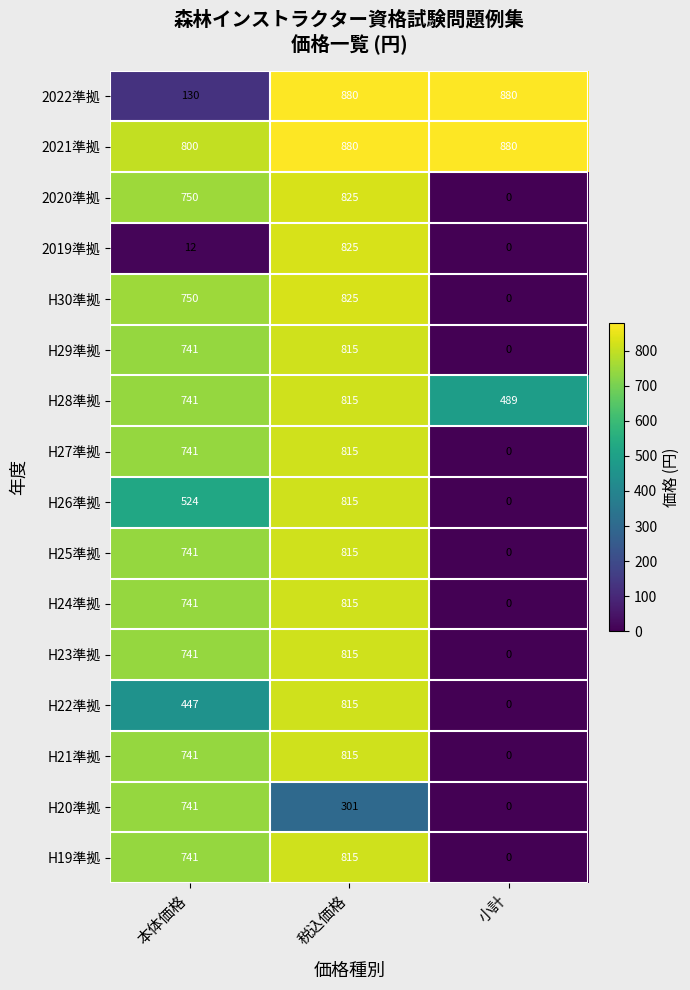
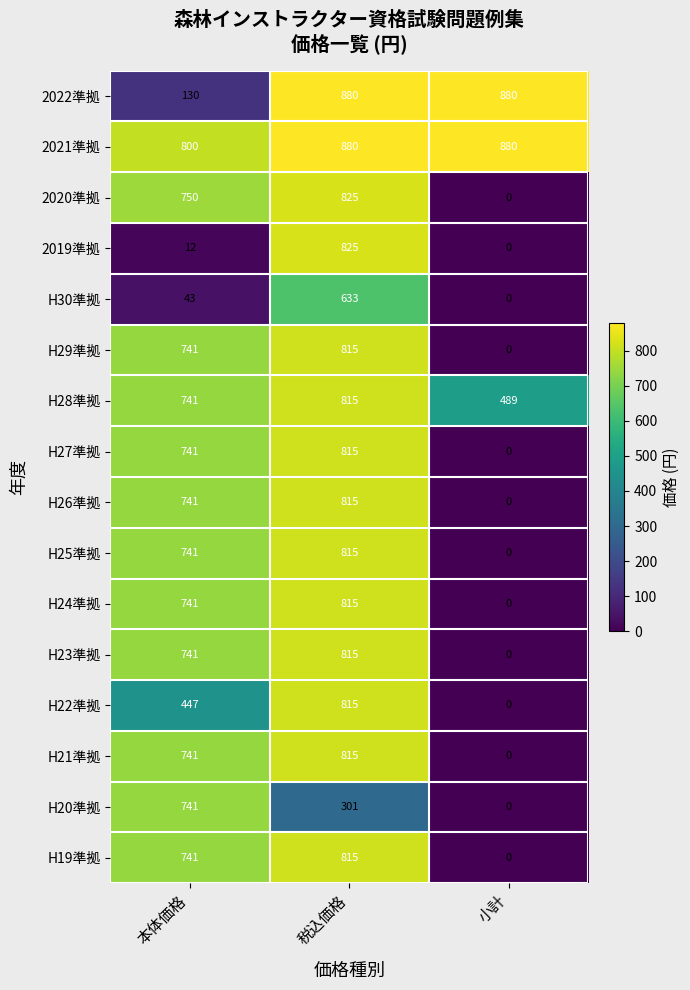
H30準拠, 本体価格: 750 -> 43
H30準拠, 税込価格: 825 -> 633
H26準拠, 本体価格: 524 -> 741
